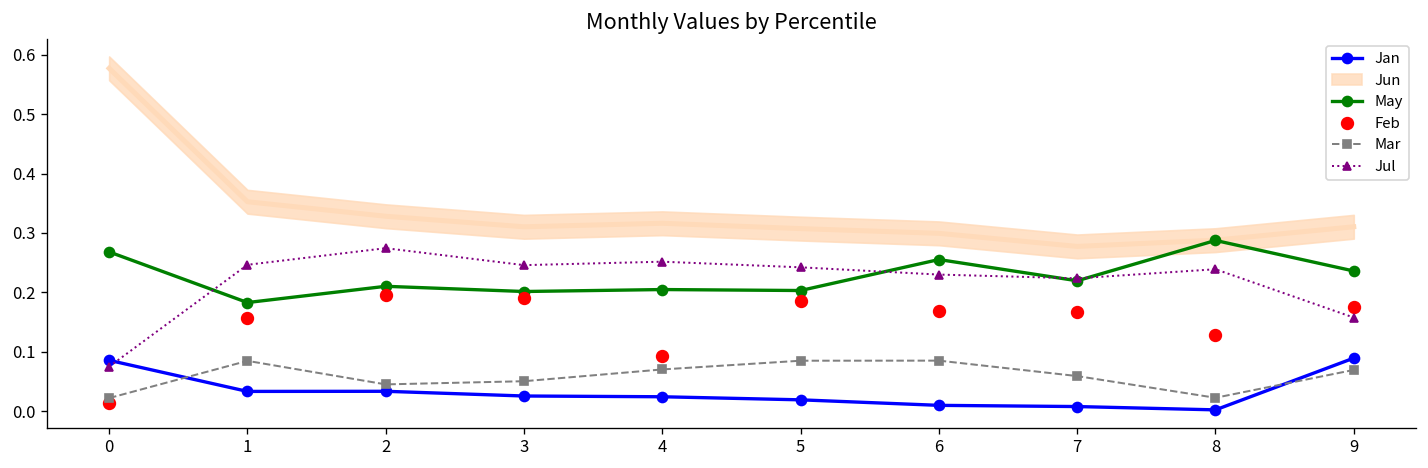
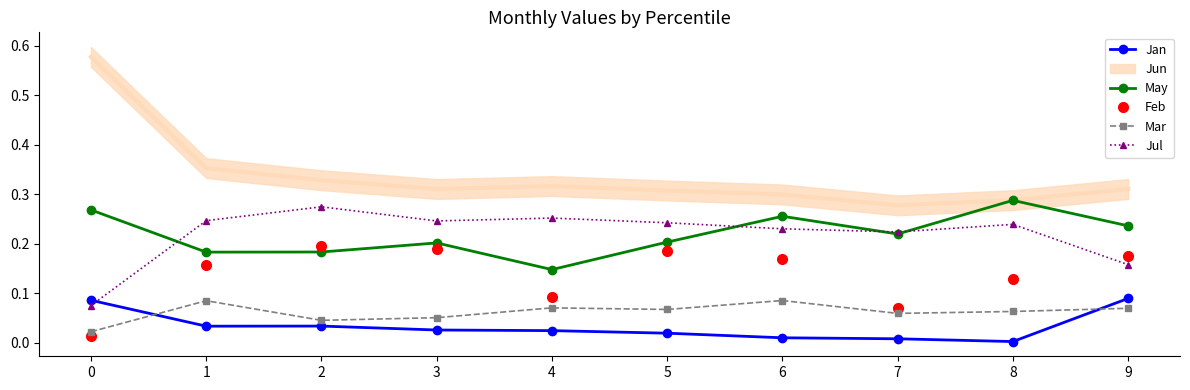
May, 2: 0.21 -> 0.18
May, 4: 0.20 -> 0.15
Mar, 5: 0.08 -> 0.07
Feb, 7: 0.17 -> 0.07
Mar, 8: 0.02 -> 0.06
